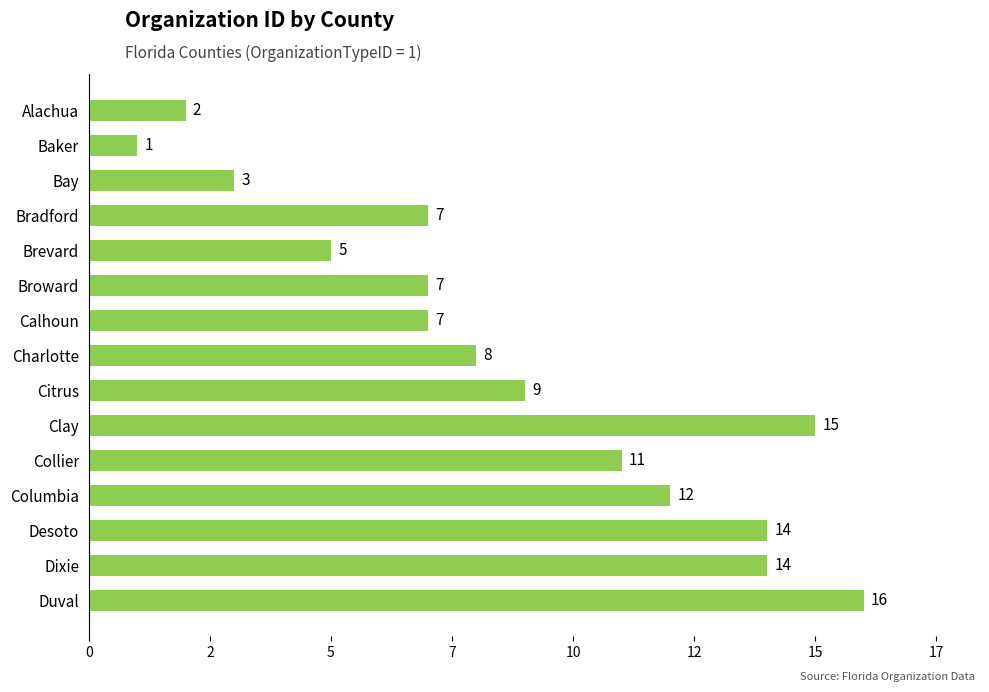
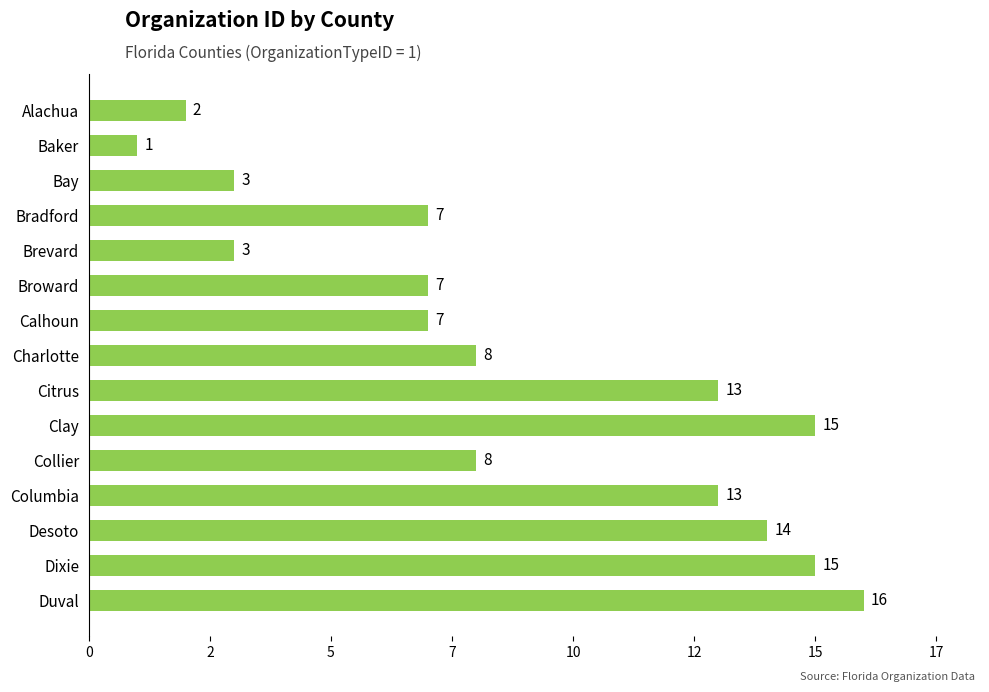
Brevard: 5 -> 3
Citrus: 9 -> 13
Collier: 11 -> 8
Columbia: 12 -> 13
Dixie: 14 -> 15
